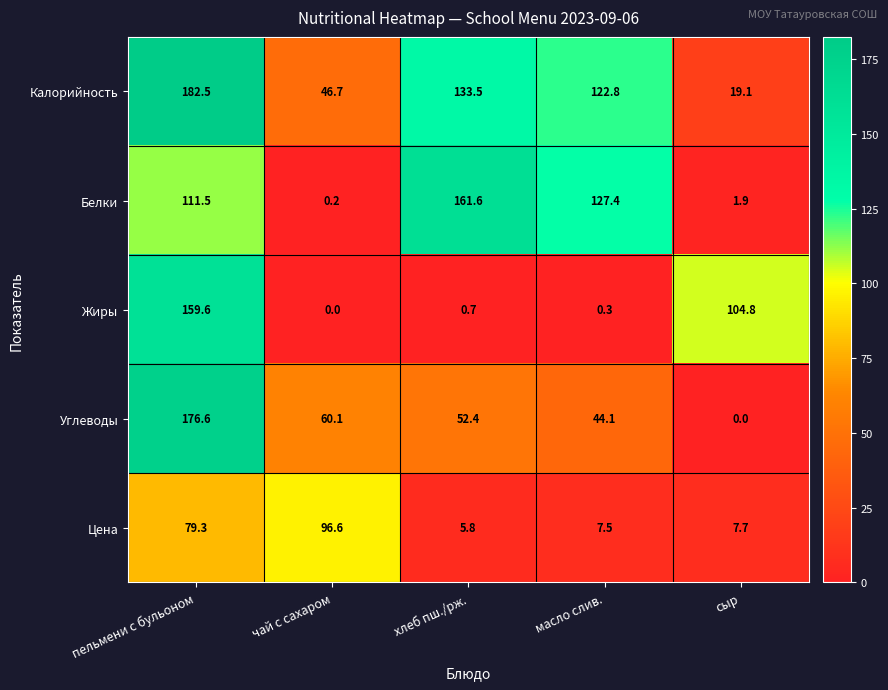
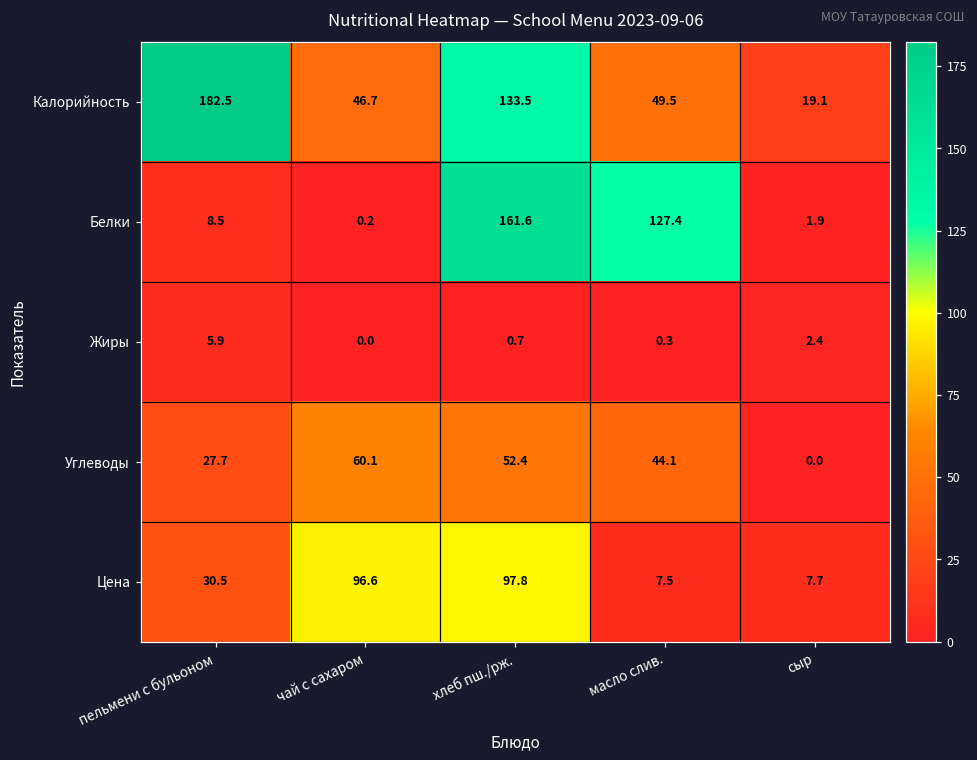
Калорийность, масло слив.: 122.8 -> 49.5
Белки, пельмени с бульоном: 111.5 -> 8.5
Жиры, пельмени с бульоном: 159.6 -> 5.9
Жиры, сыр: 104.8 -> 2.4
Углеводы, пельмени с бульоном: 176.6 -> 27.7
Цена, пельмени с бульоном: 79.3 -> 30.5
Цена, хлеб пш./рж.: 5.8 -> 97.8
